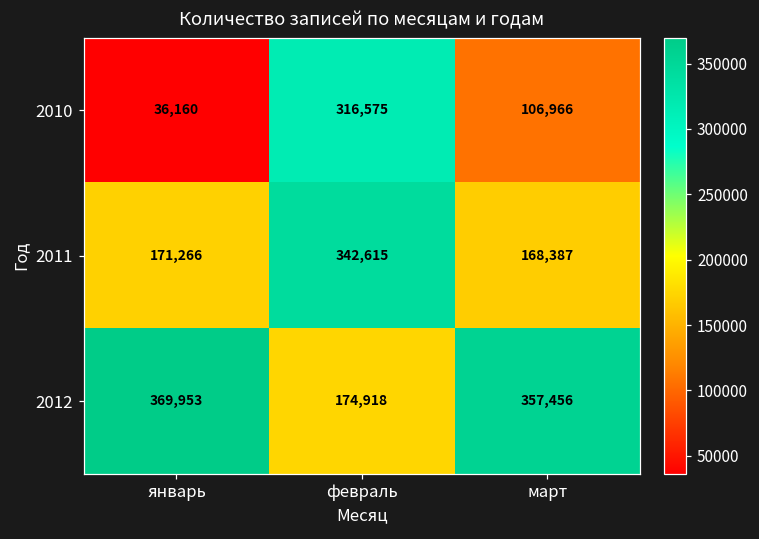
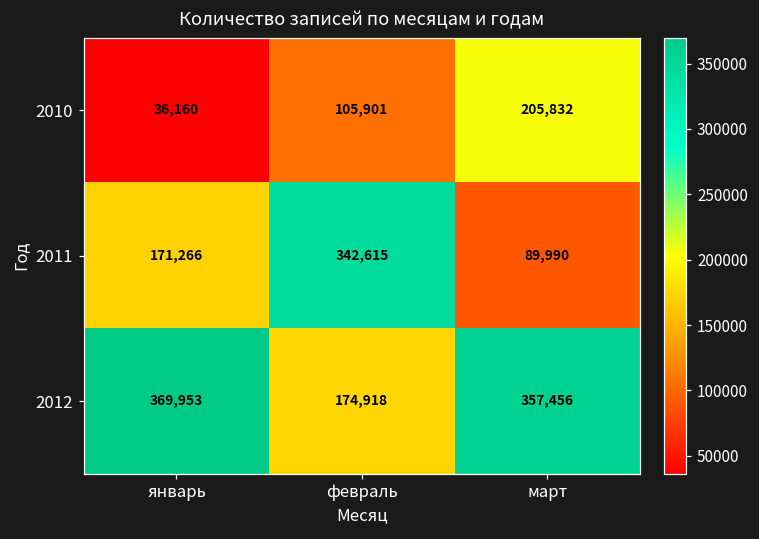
2010, февраль: 316,575 -> 105,901
2010, март: 106,966 -> 205,832
2011, март: 168,387 -> 89,990
